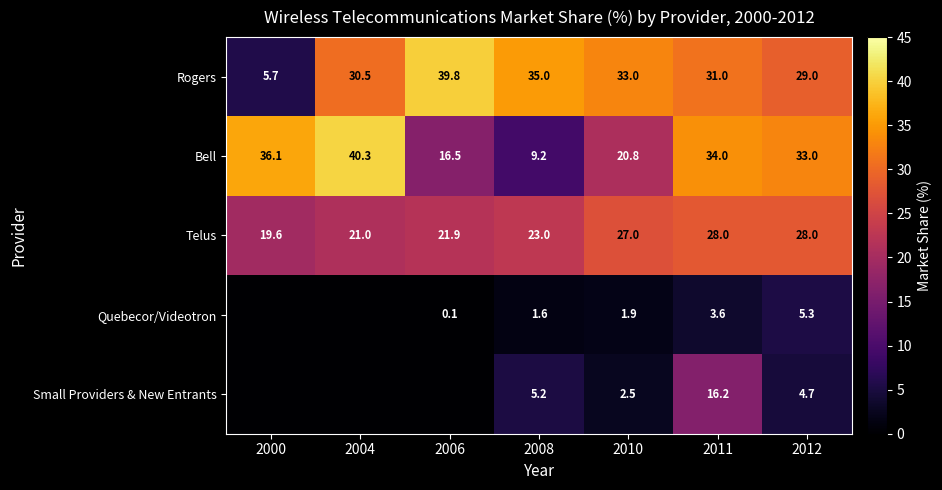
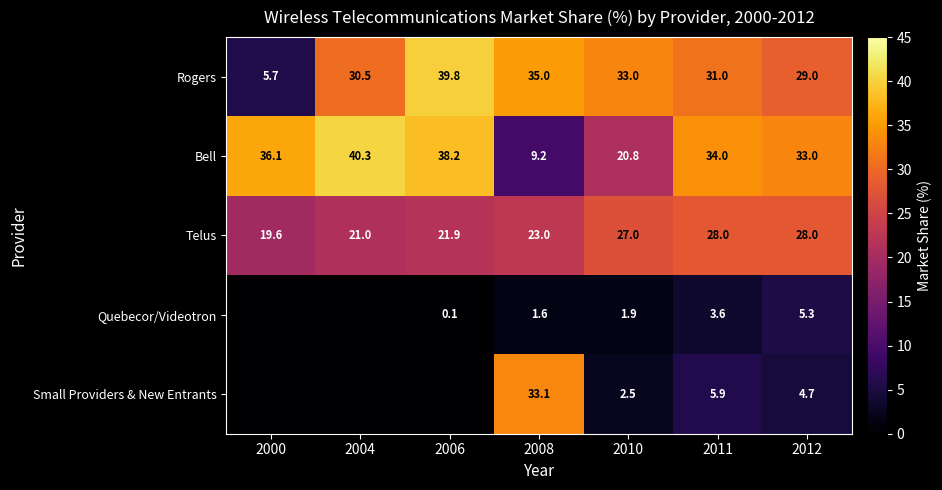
Bell, 2006: 16.5 -> 38.2
Small Providers & New Entrants, 2008: 5.2 -> 33.1
Small Providers & New Entrants, 2011: 16.2 -> 5.9
